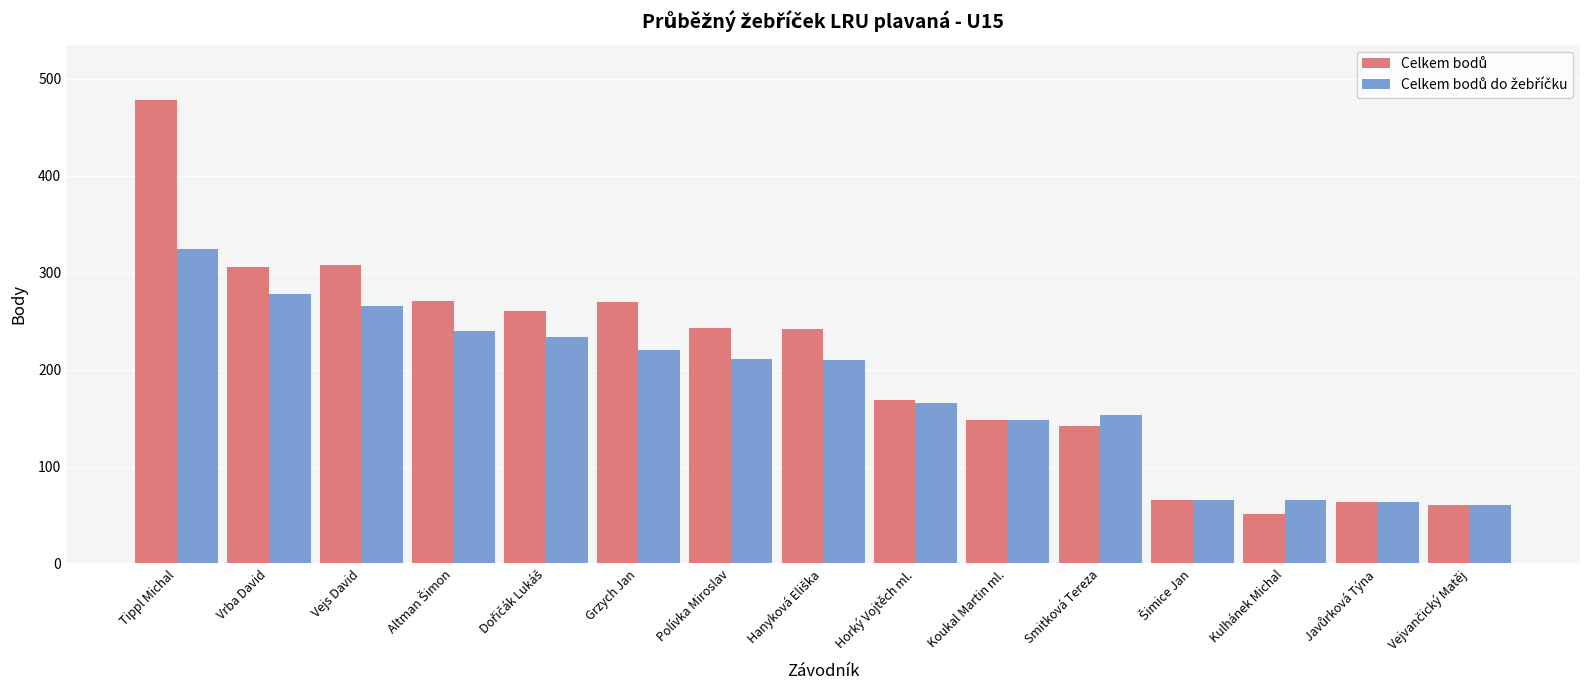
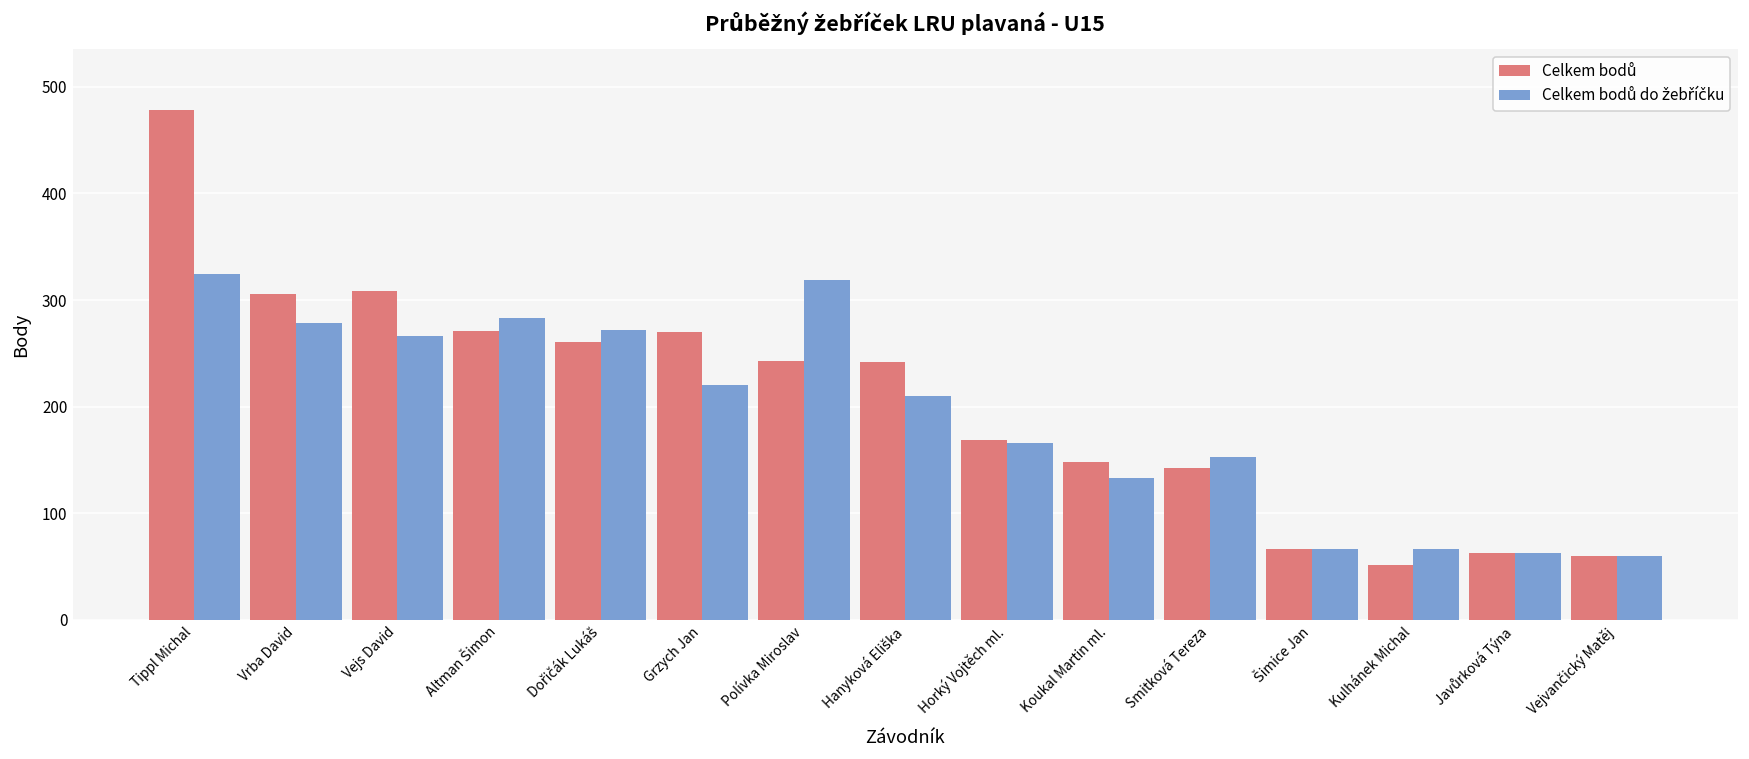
Celkem bodů do žebříčku, Altman Šimon: 240 -> 280
Celkem bodů do žebříčku, Dořičák Lukáš: 230 -> 270
Celkem bodů do žebříčku, Polívka Miroslav: 210 -> 320
Celkem bodů do žebříčku, Koukal Martin ml.: 150 -> 130
